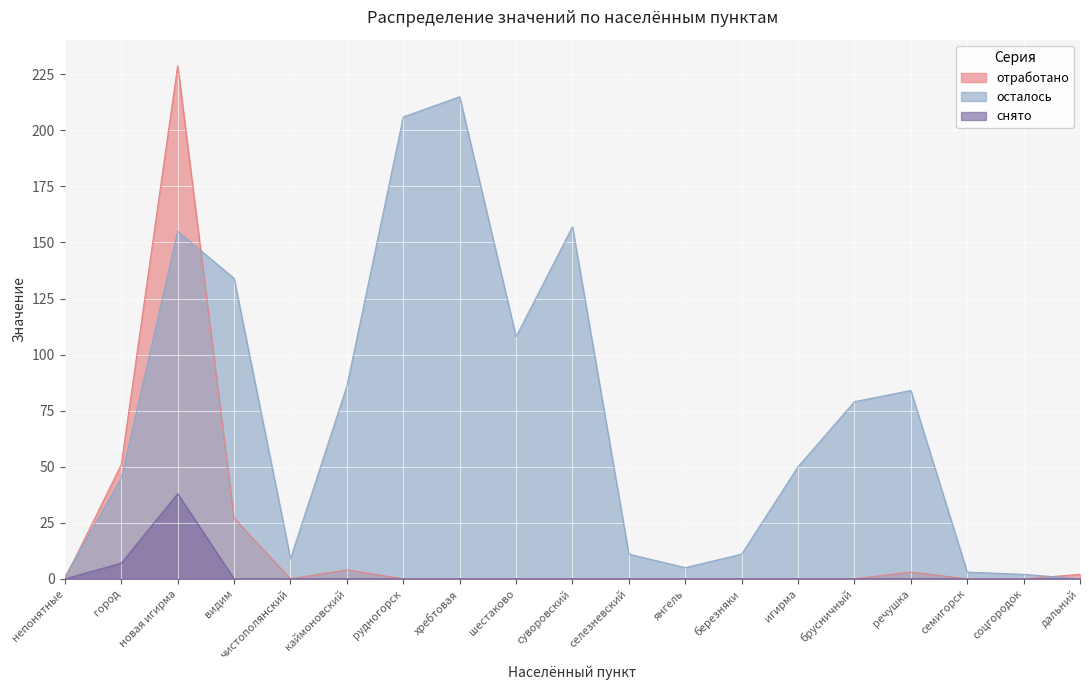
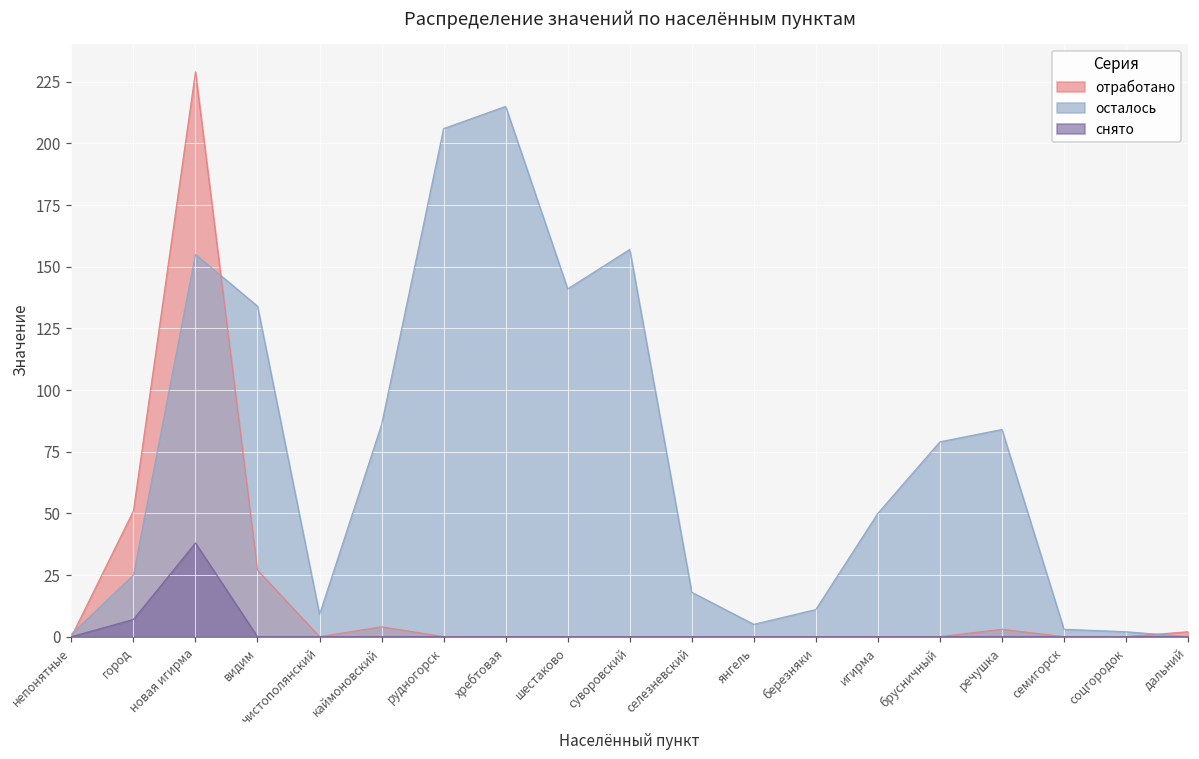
осталось, город: 45 -> 25
осталось, шестаково: 108 -> 141
осталось, селезневский: 11 -> 18
